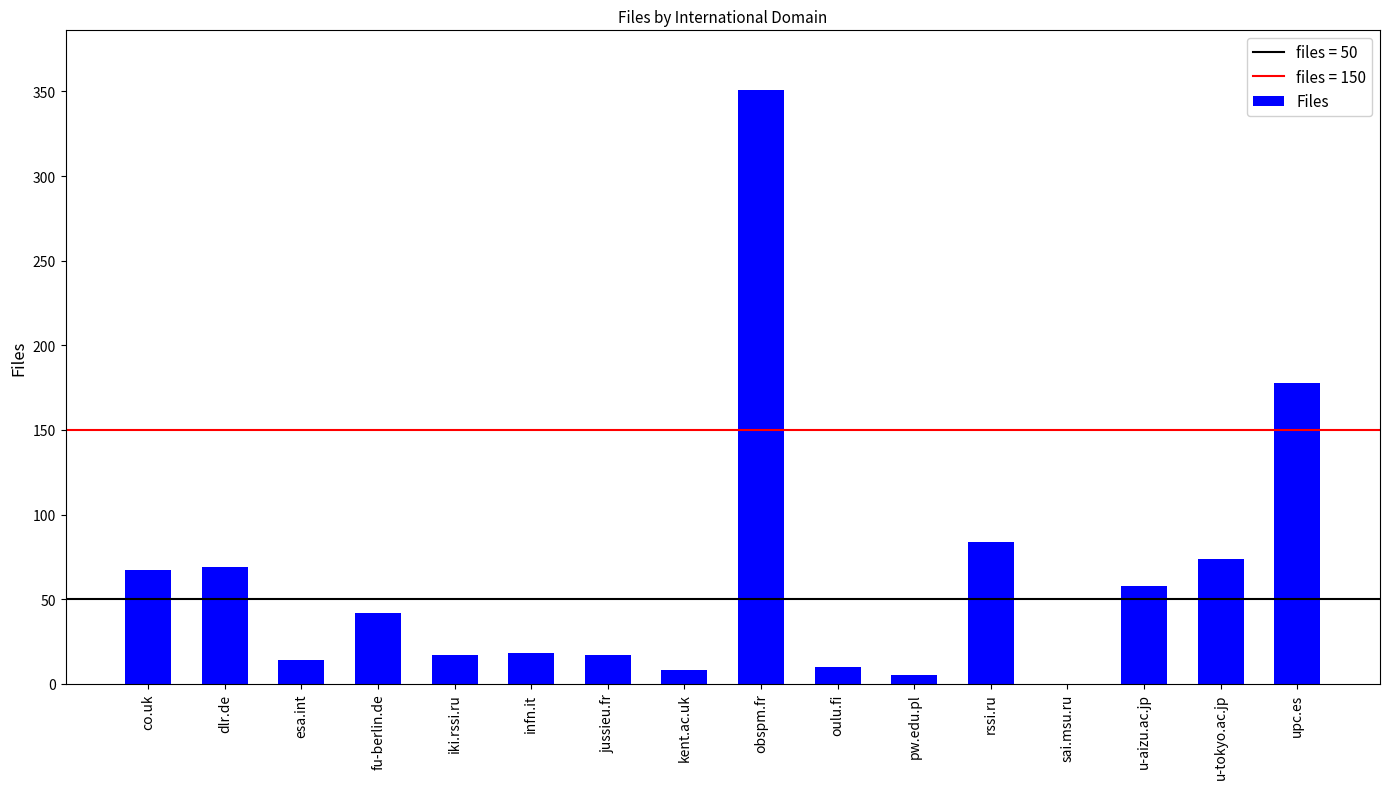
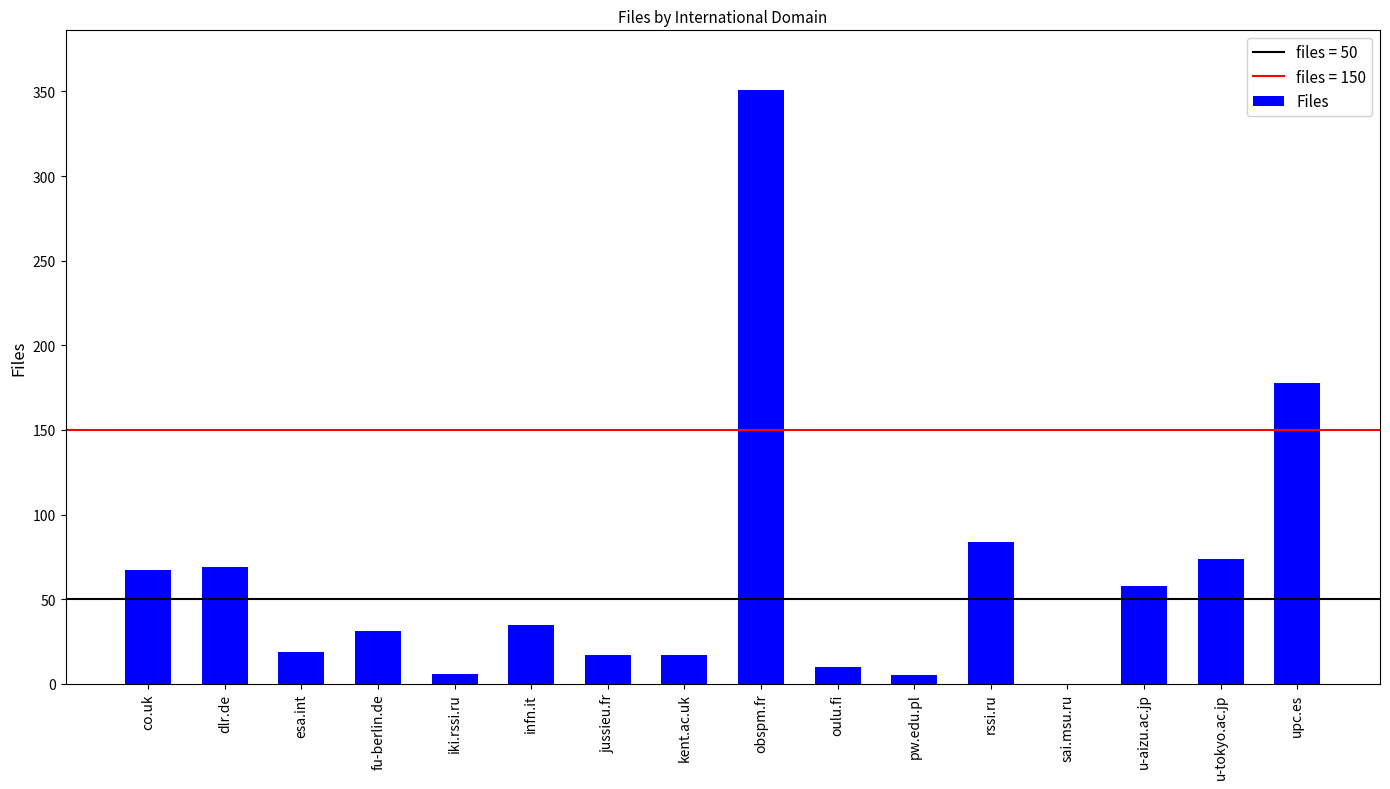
esa.int: 14 -> 19
fu-berlin.de: 42 -> 31
iki.rssi.ru: 17 -> 6
infn.it: 18 -> 35
kent.ac.uk: 8 -> 17
